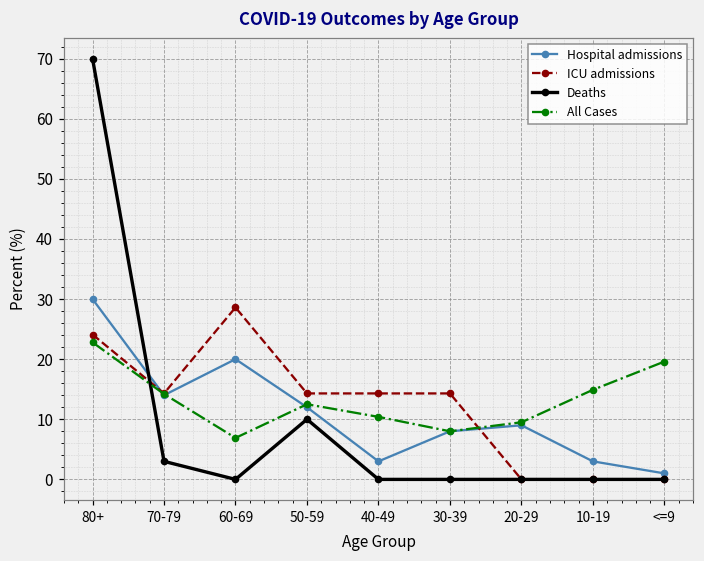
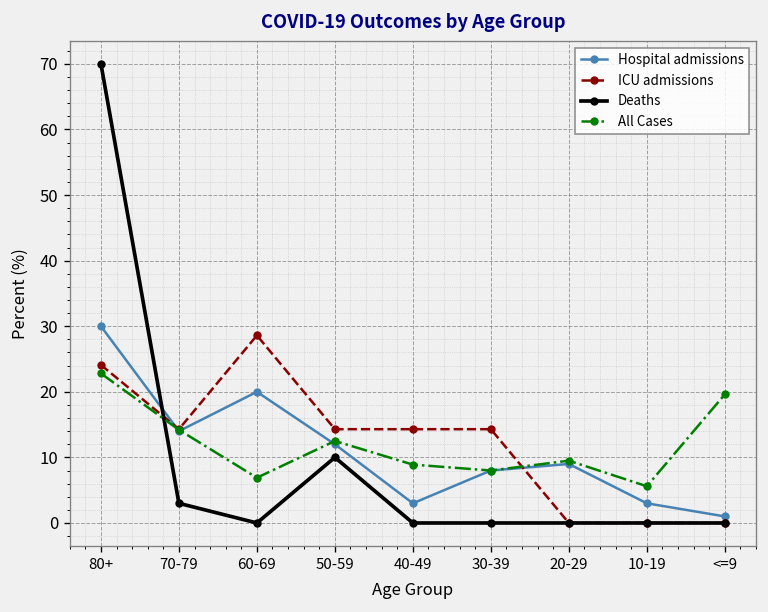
All Cases, 40-49: 10 -> 9
All Cases, 10-19: 15 -> 6
